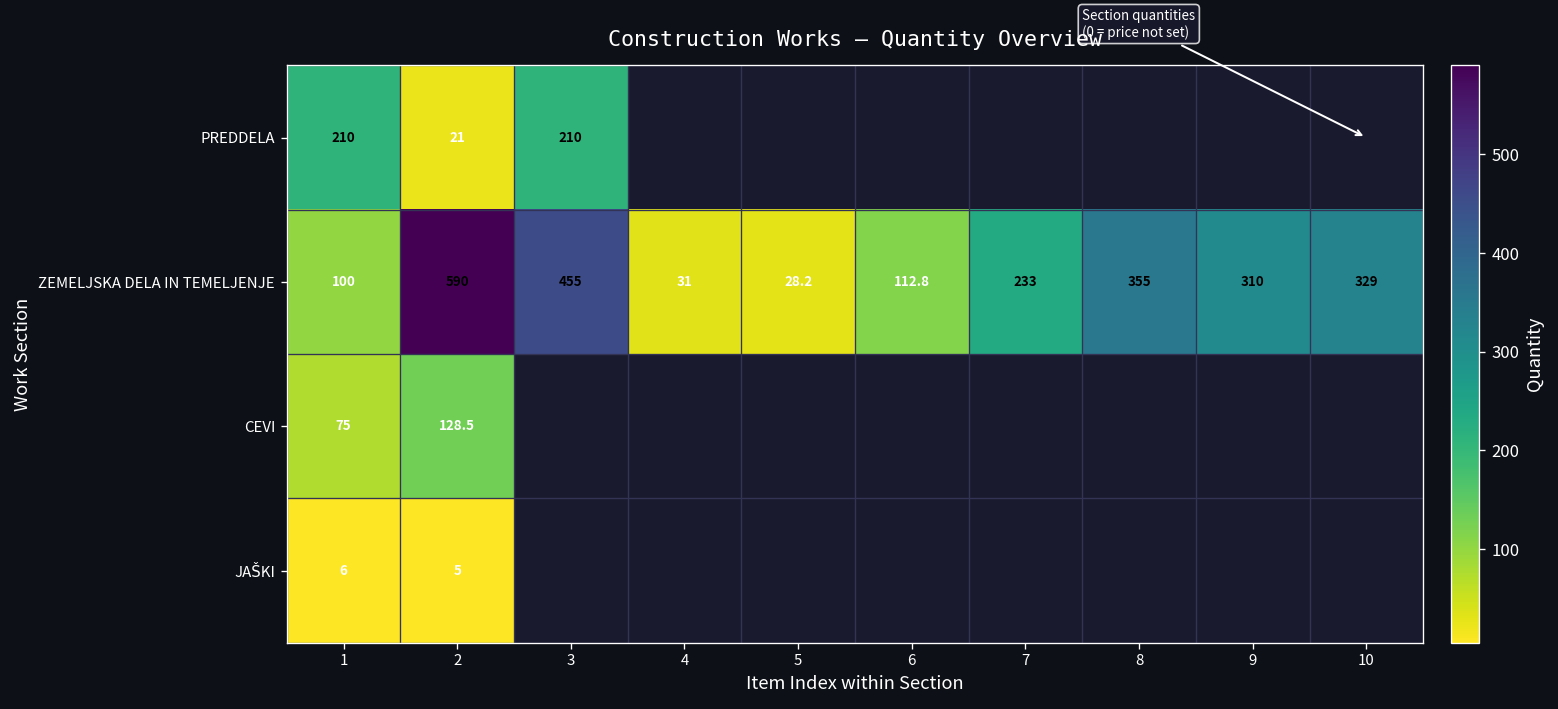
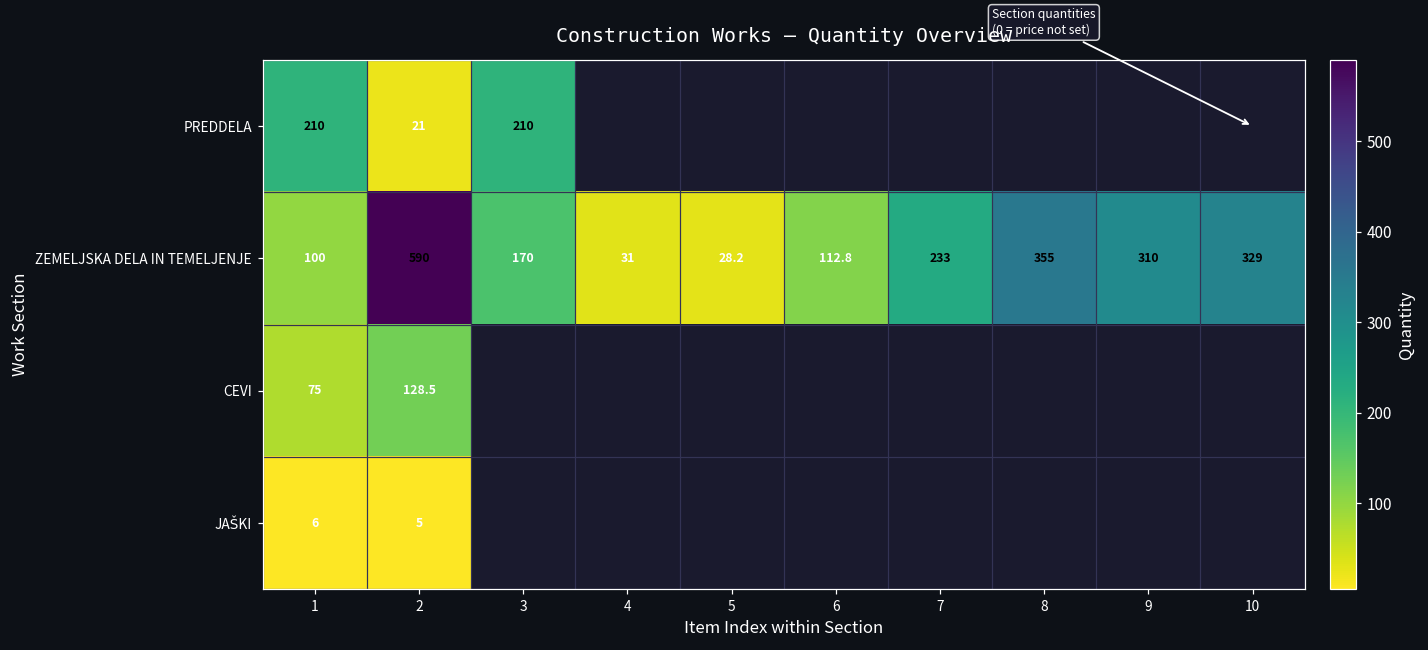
ZEMELJSKA DELA IN TEMELJENJE, 3: 455 -> 170
